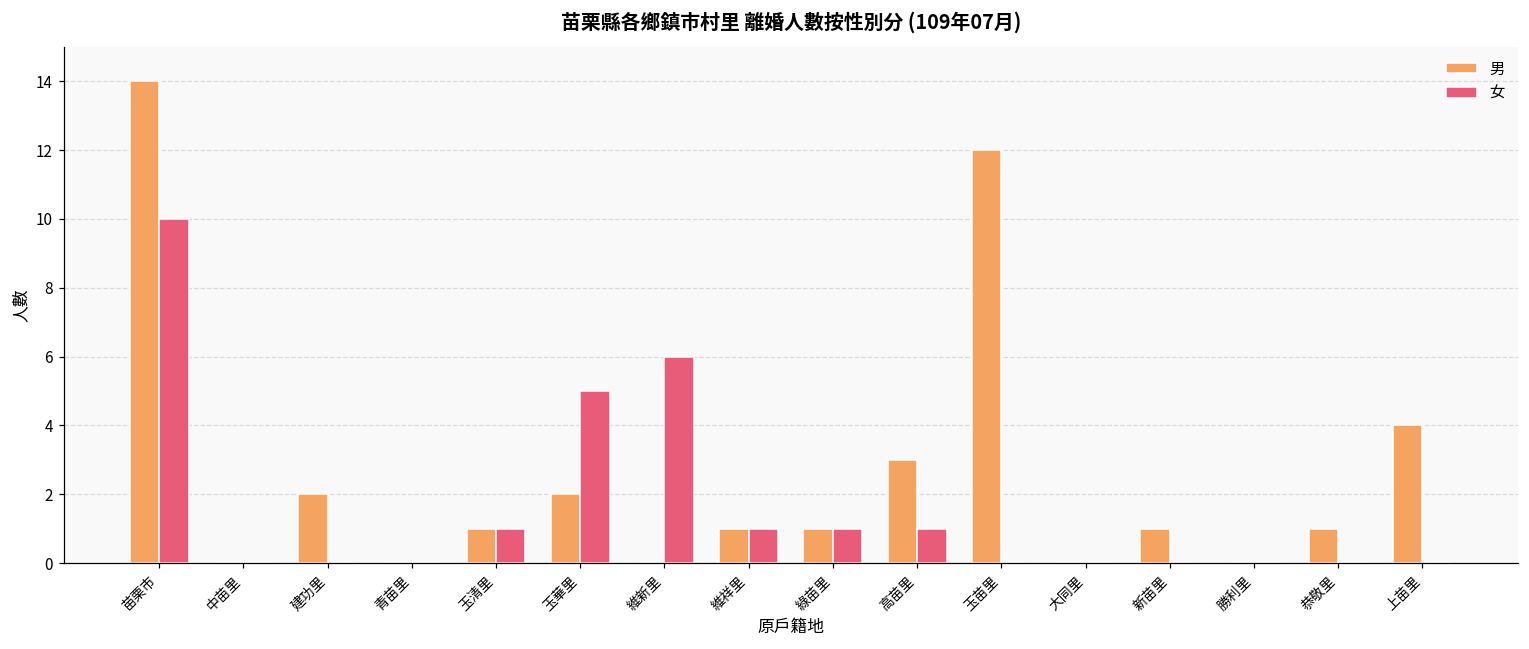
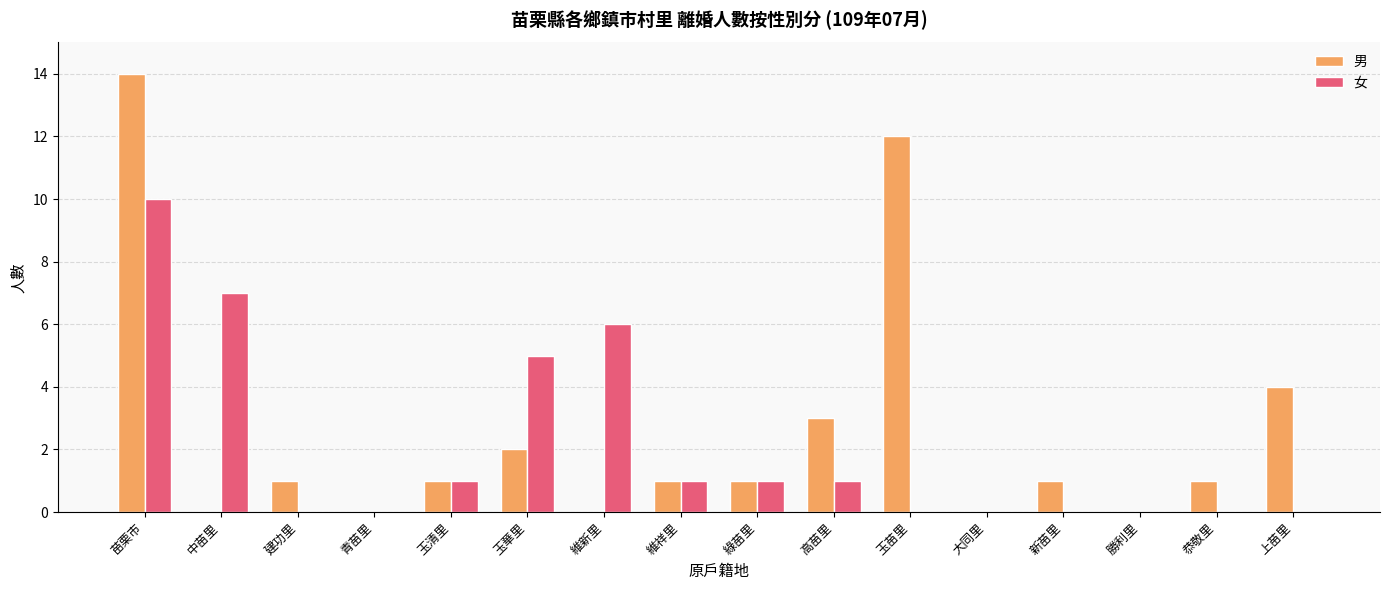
女, 中苗里: 0 -> 7
男, 建功里: 2 -> 1
